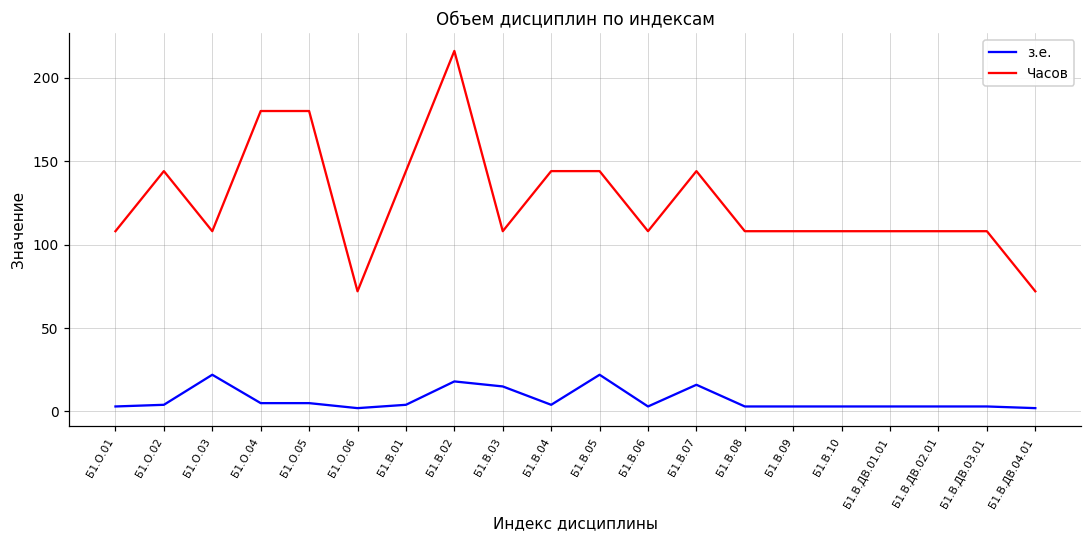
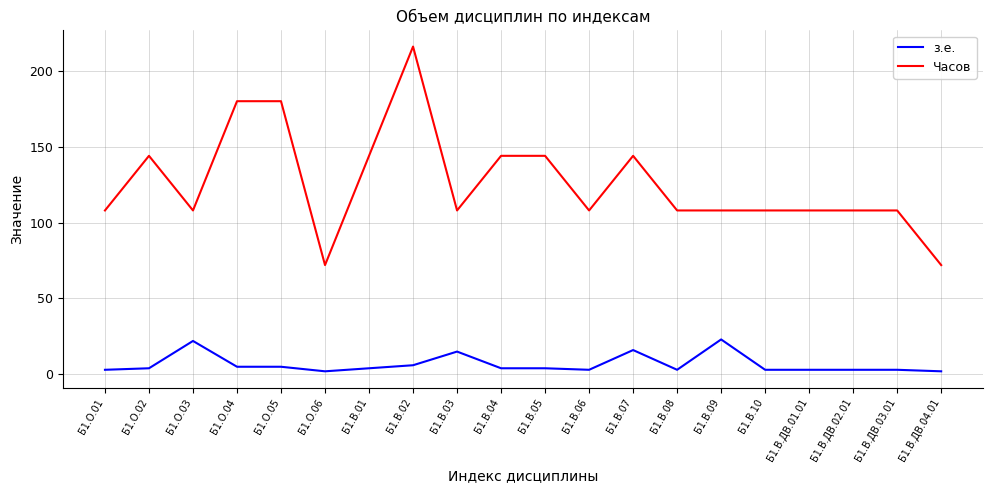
з.е., Б1.В.02: 18 -> 6
з.е., Б1.В.05: 22 -> 4
з.е., Б1.В.09: 3 -> 23
